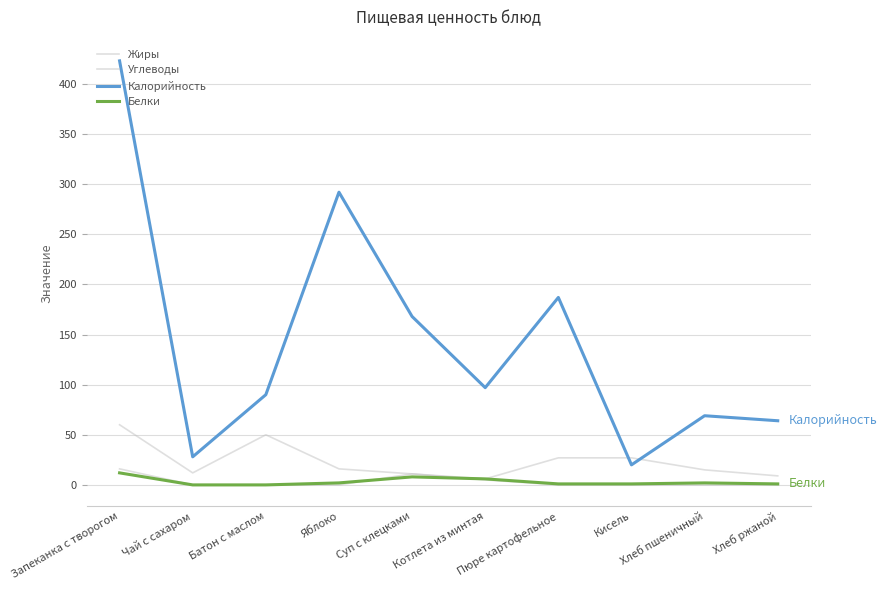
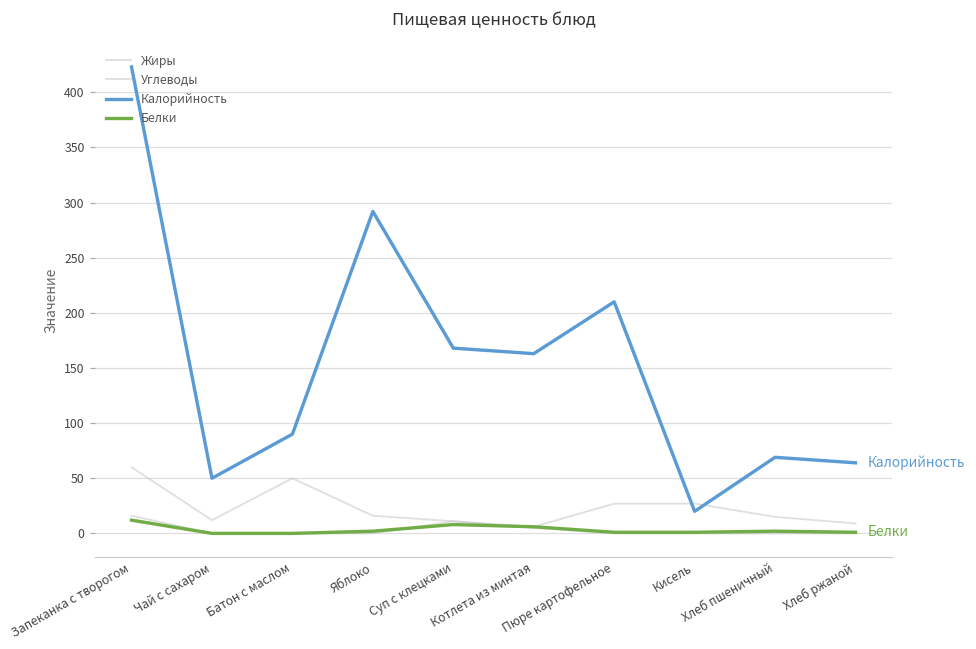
Калорийность, Чай с сахаром: 28 -> 50
Калорийность, Котлета из минтая: 97 -> 163
Калорийность, Пюре картофельное: 187 -> 210
